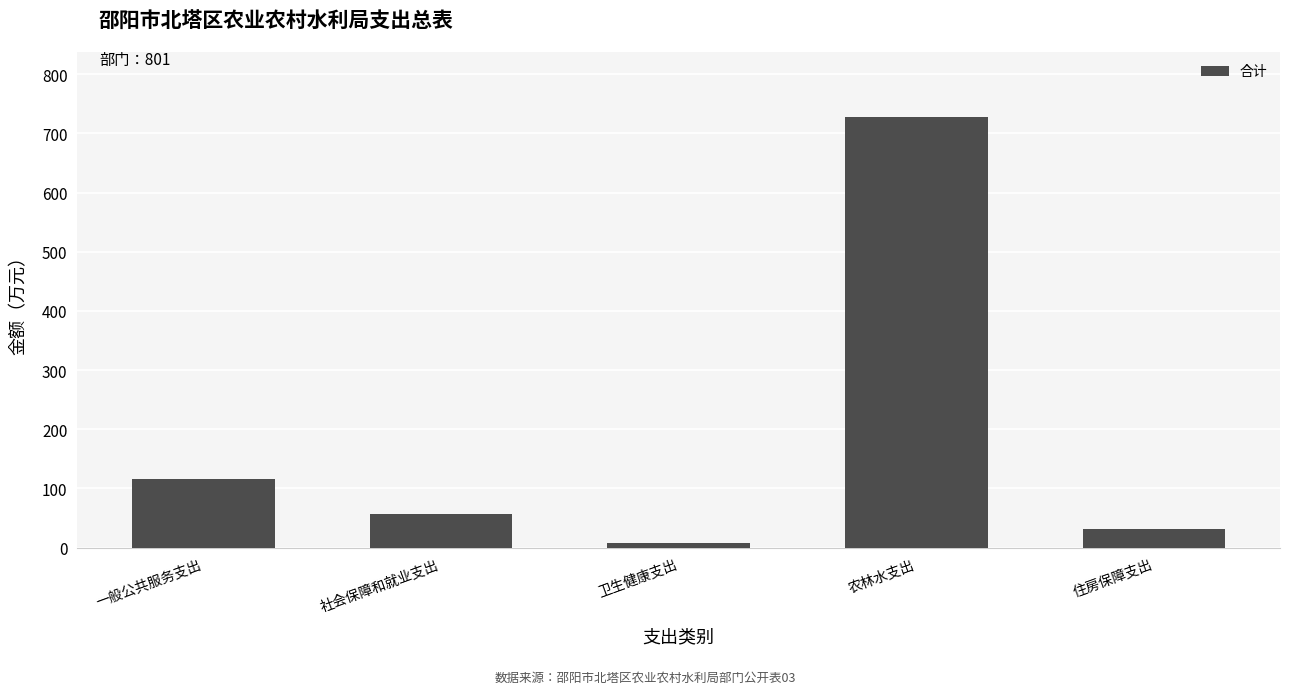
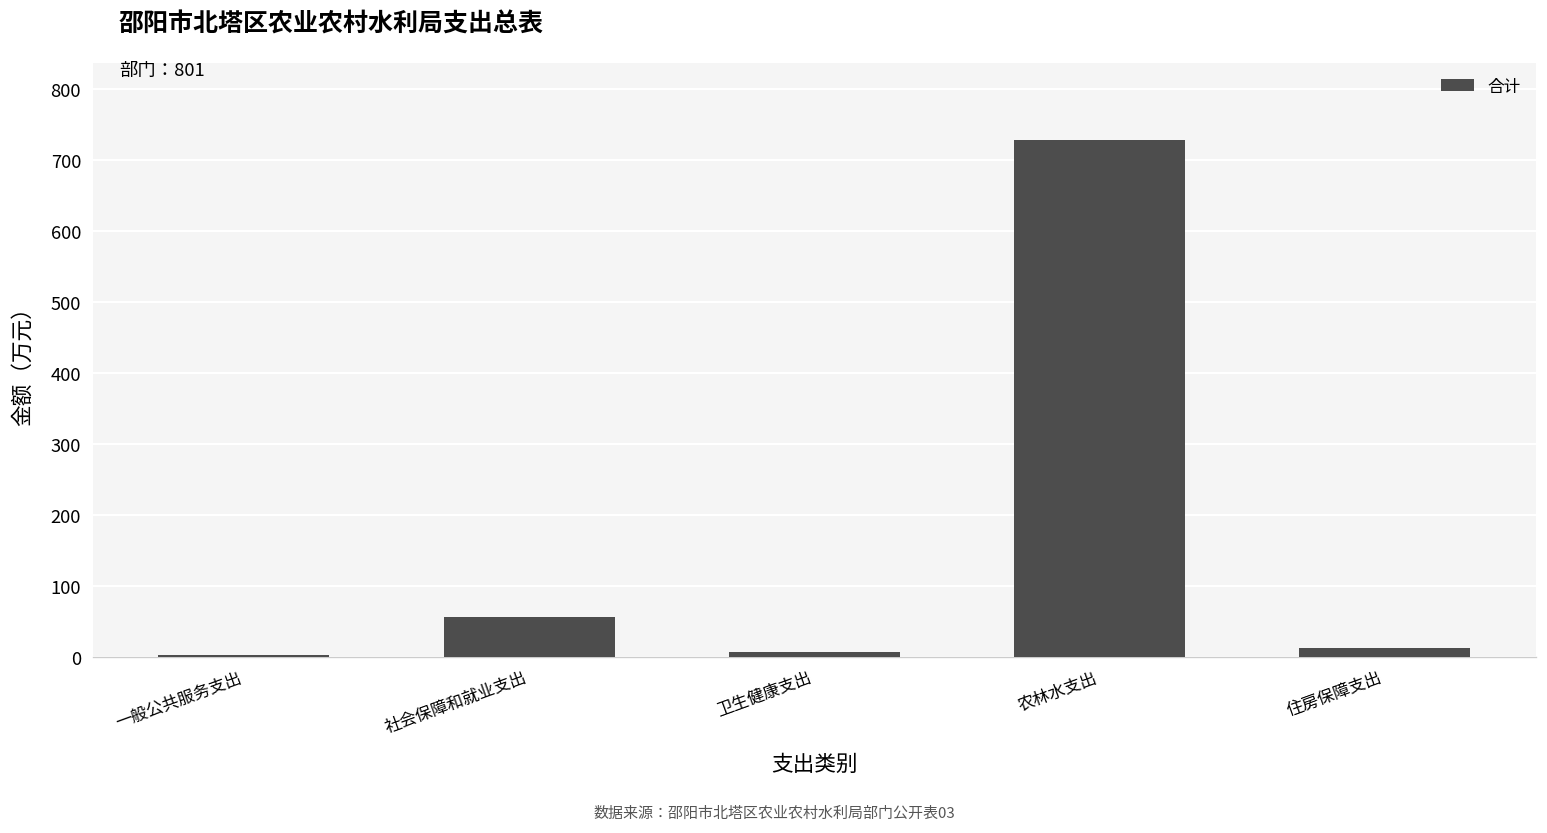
一般公共服务支出: 120 -> 0
住房保障支出: 30 -> 10
